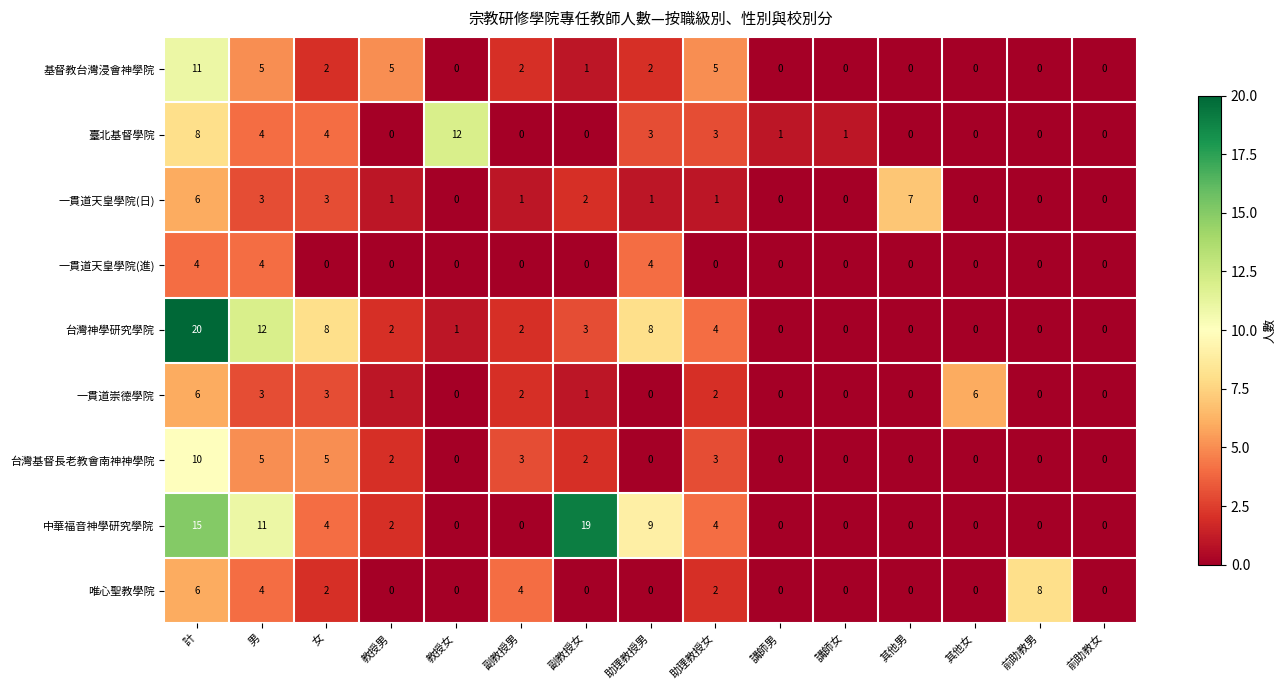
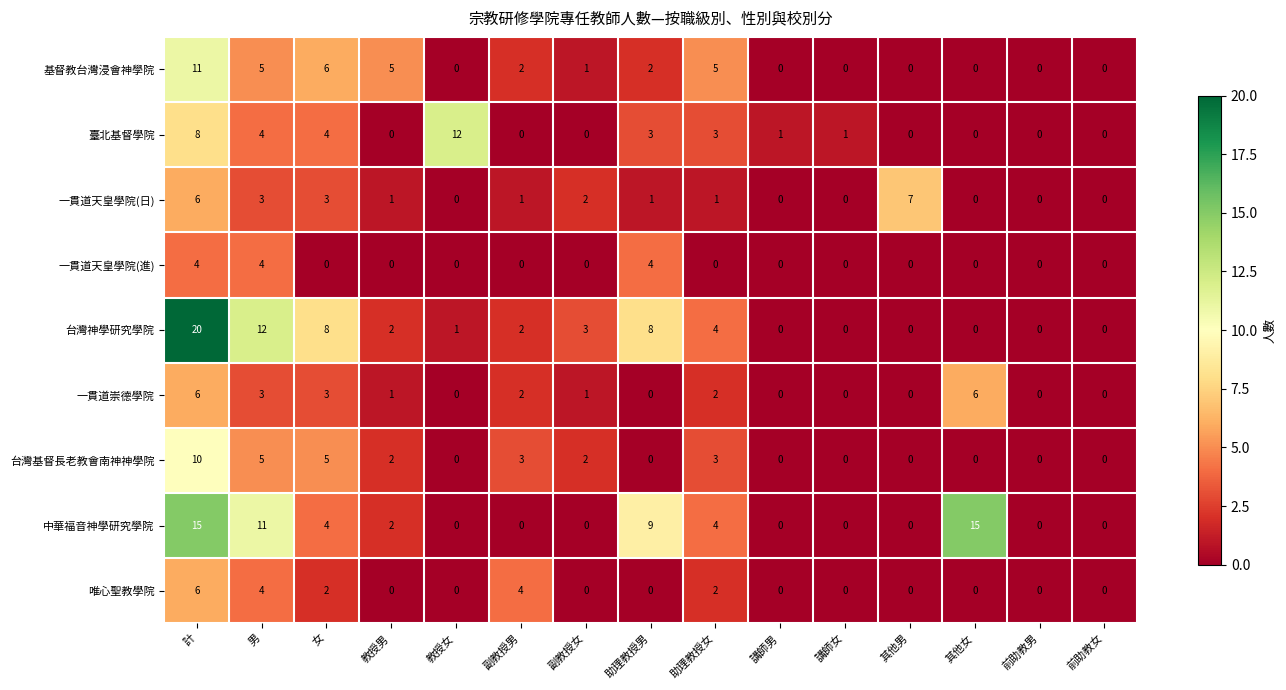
基督教台灣浸會神學院, 女: 2 -> 6
中華福音神學研究學院, 副教授女: 19 -> 0
中華福音神學研究學院, 其他女: 0 -> 15
唯心聖教學院, 前助教男: 8 -> 0
